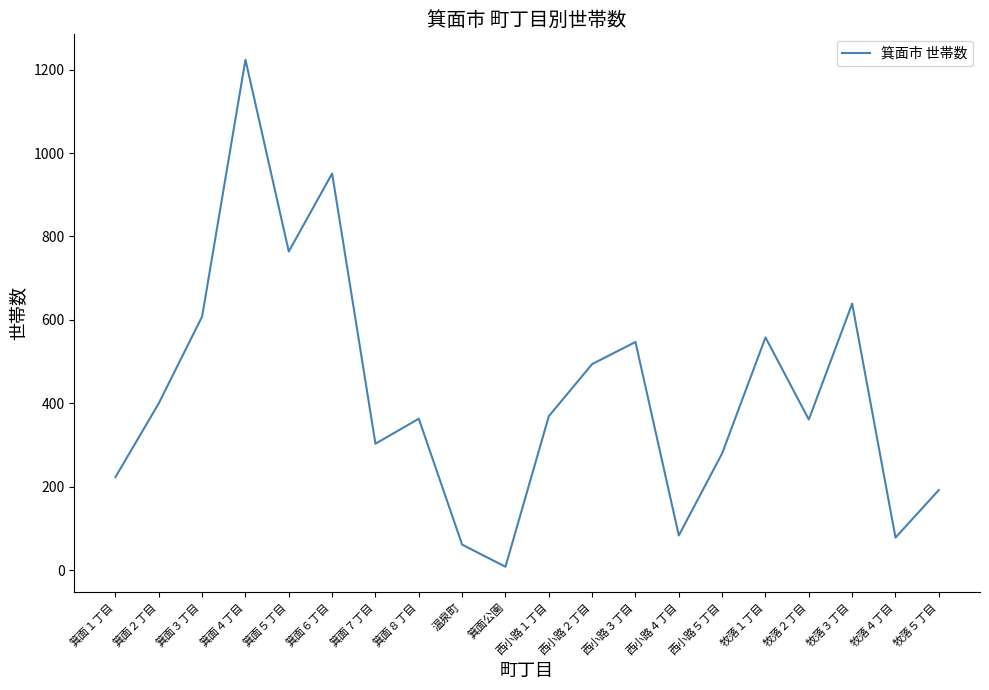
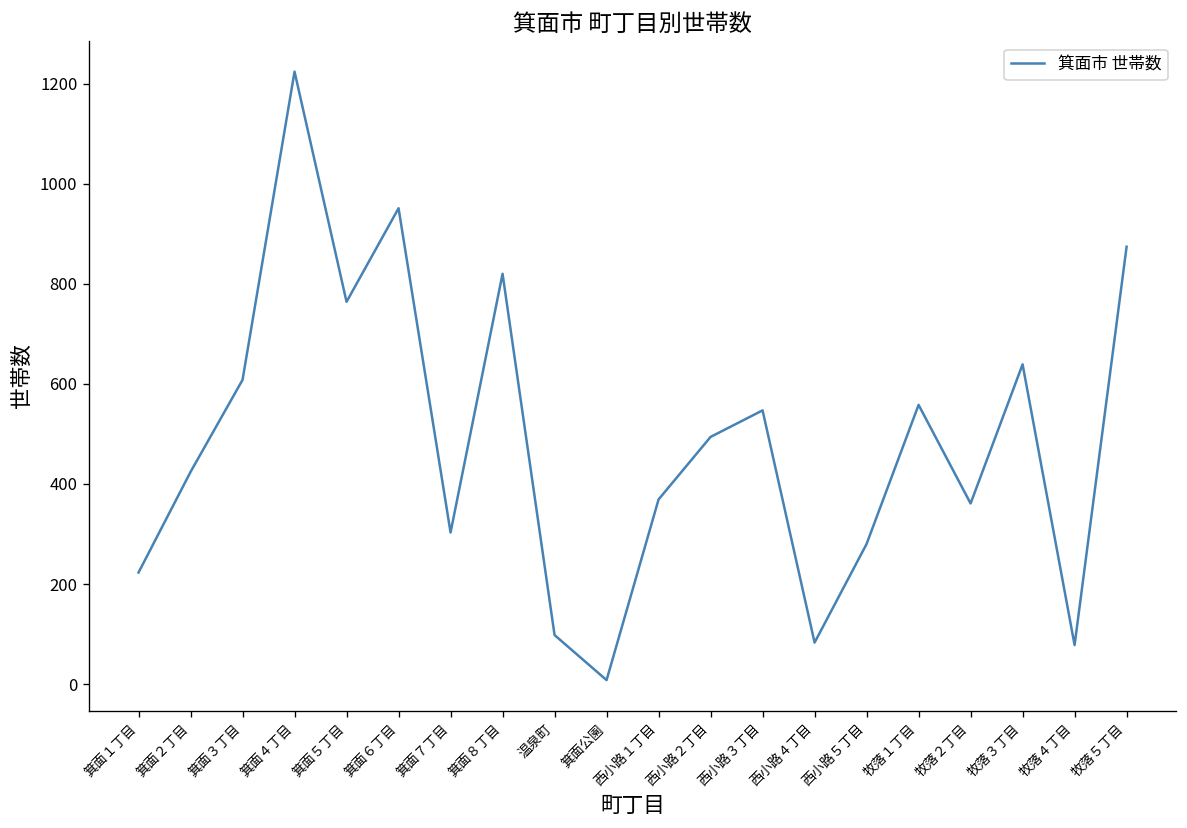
箕面２丁目: 400 -> 420
箕面８丁目: 360 -> 820
温泉町: 60 -> 100
牧落５丁目: 190 -> 870
